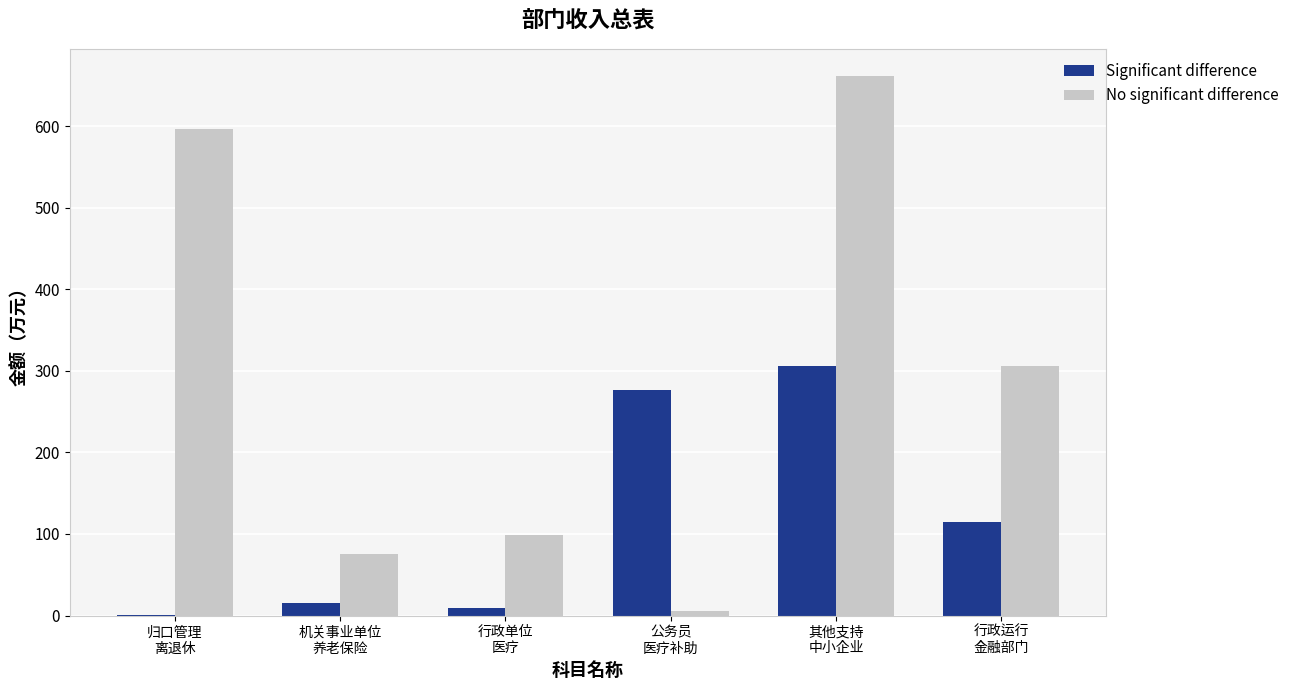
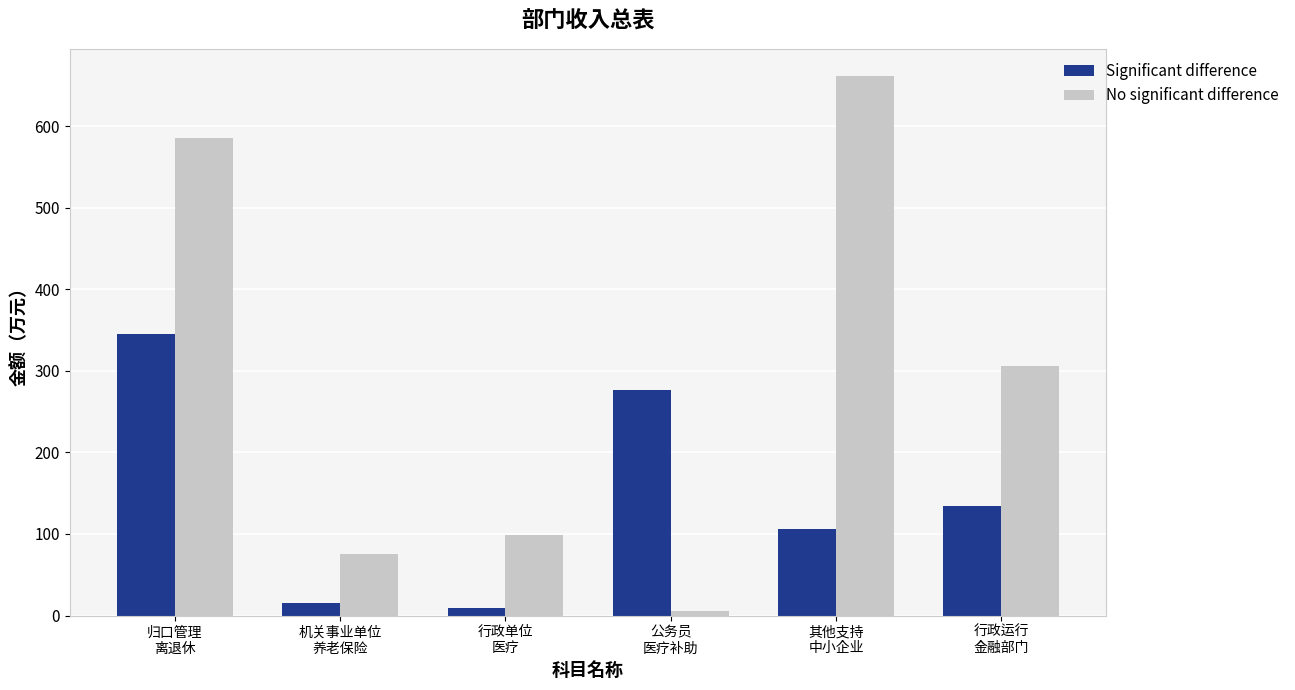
Significant difference, 归口管理 离退休: 0 -> 350
No significant difference, 归口管理 离退休: 600 -> 590
Significant difference, 其他支持 中小企业: 310 -> 110
Significant difference, 行政运行 金融部门: 110 -> 130
